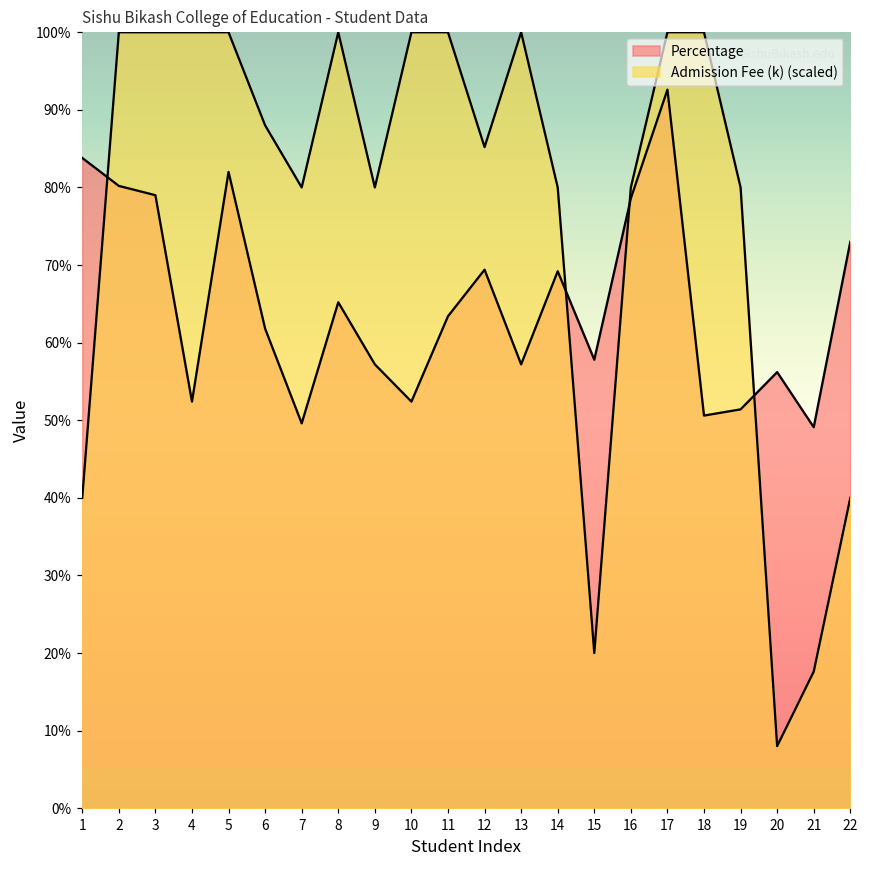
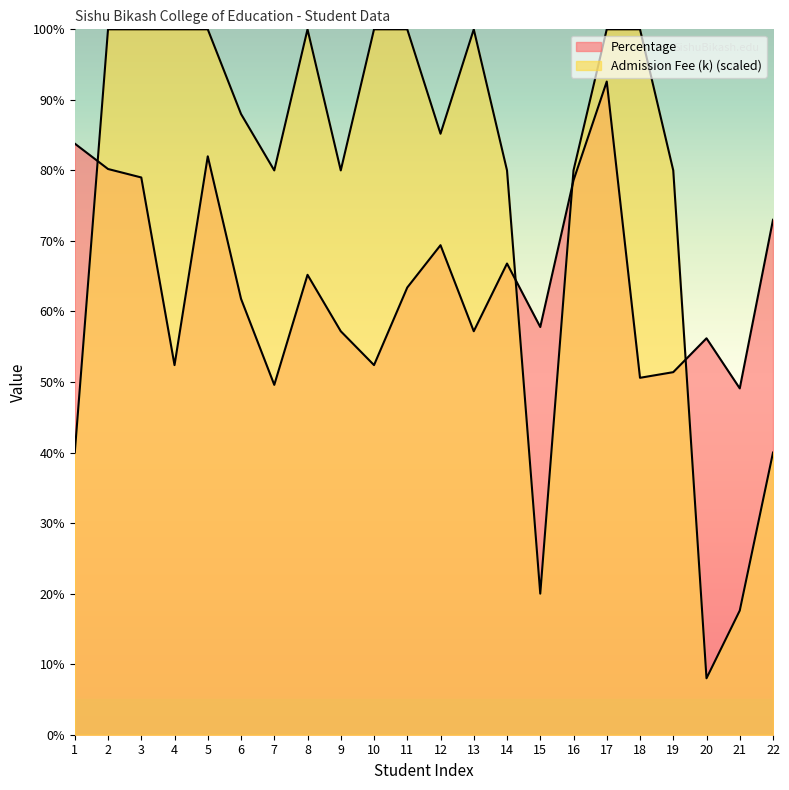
Percentage, 14: 69% -> 67%
